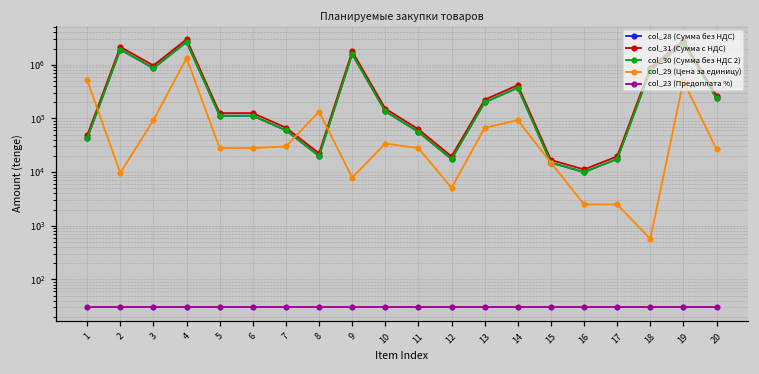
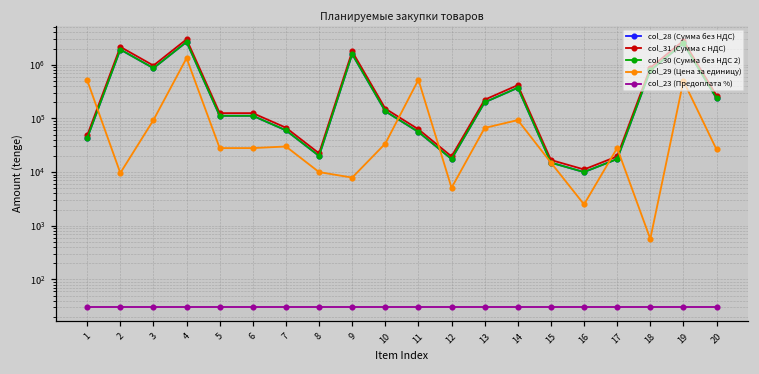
col_29 (Цена за единицу), 8: 130000 -> 10000
col_29 (Цена за единицу), 11: 30000 -> 500000
col_29 (Цена за единицу), 17: 3000 -> 30000
